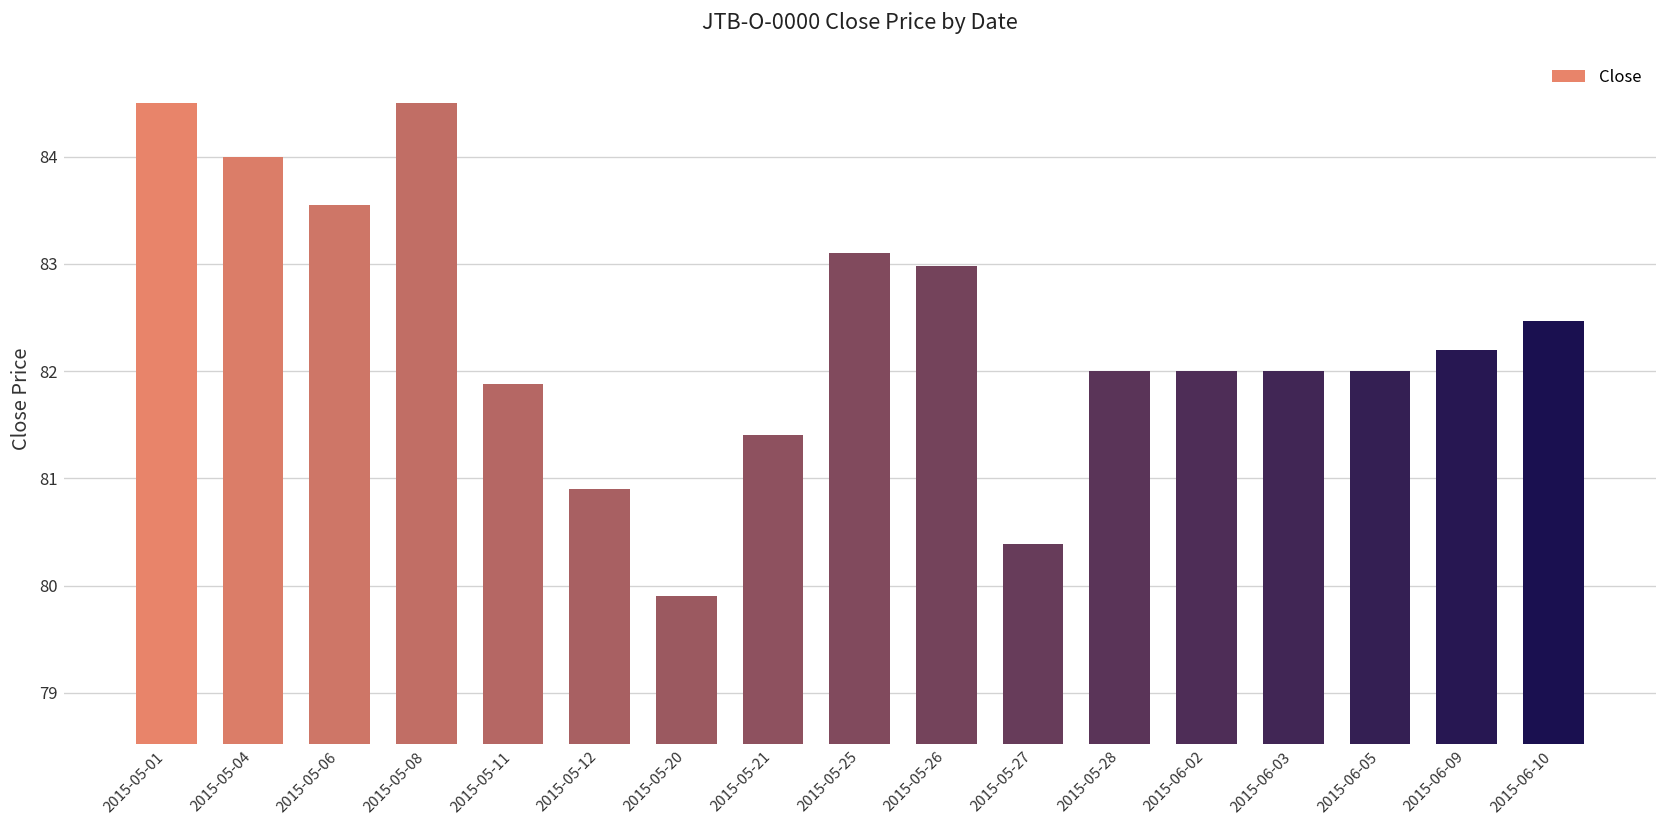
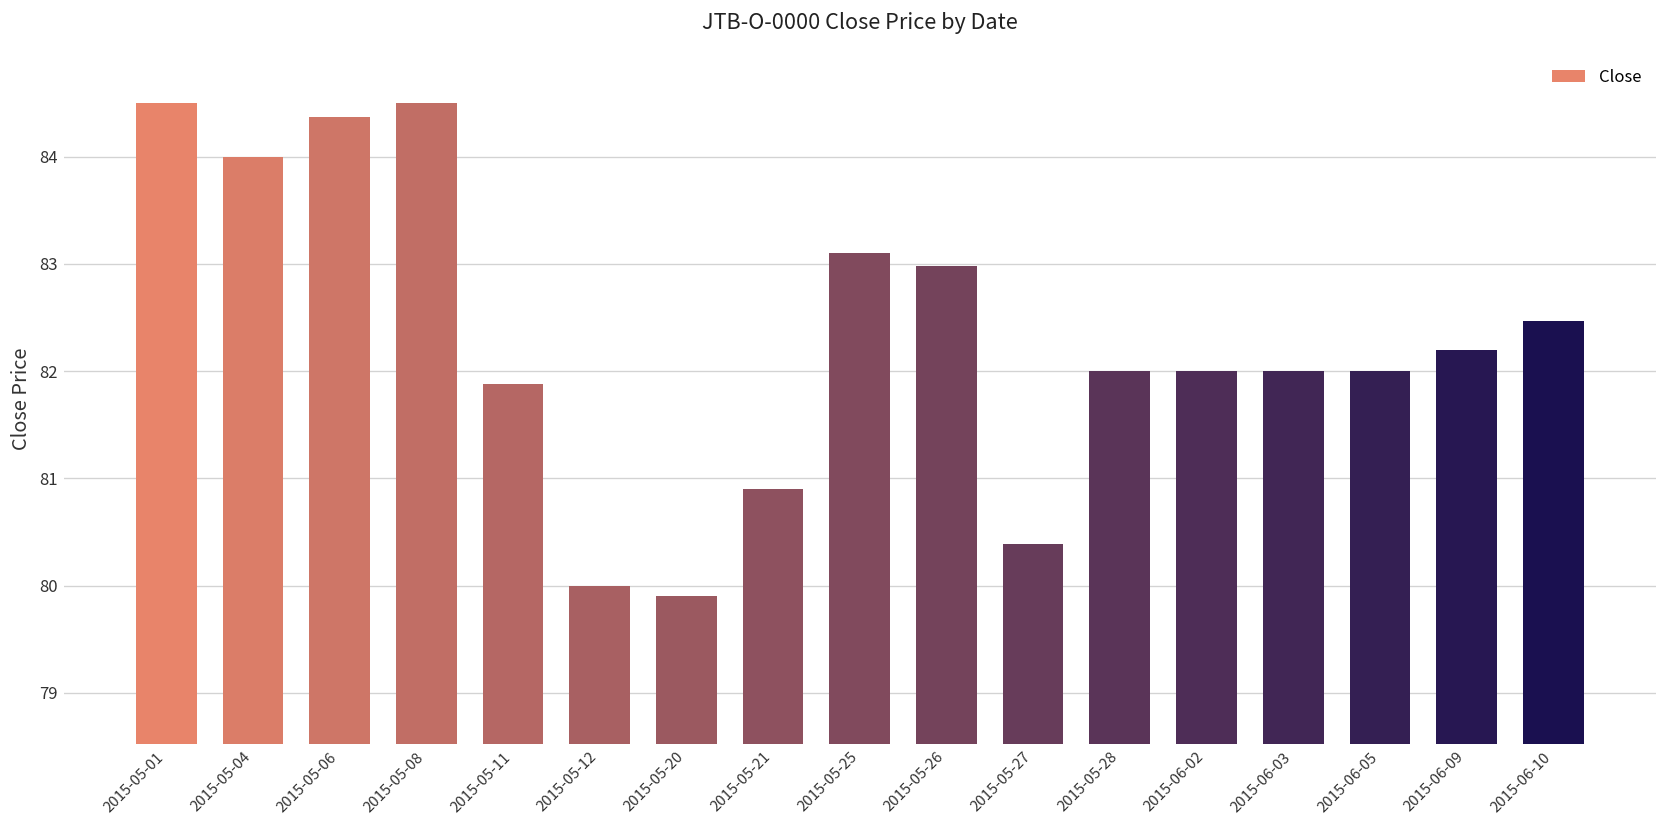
2015-05-06: 83.6 -> 84.4
2015-05-12: 80.9 -> 80.0
2015-05-21: 81.4 -> 80.9
